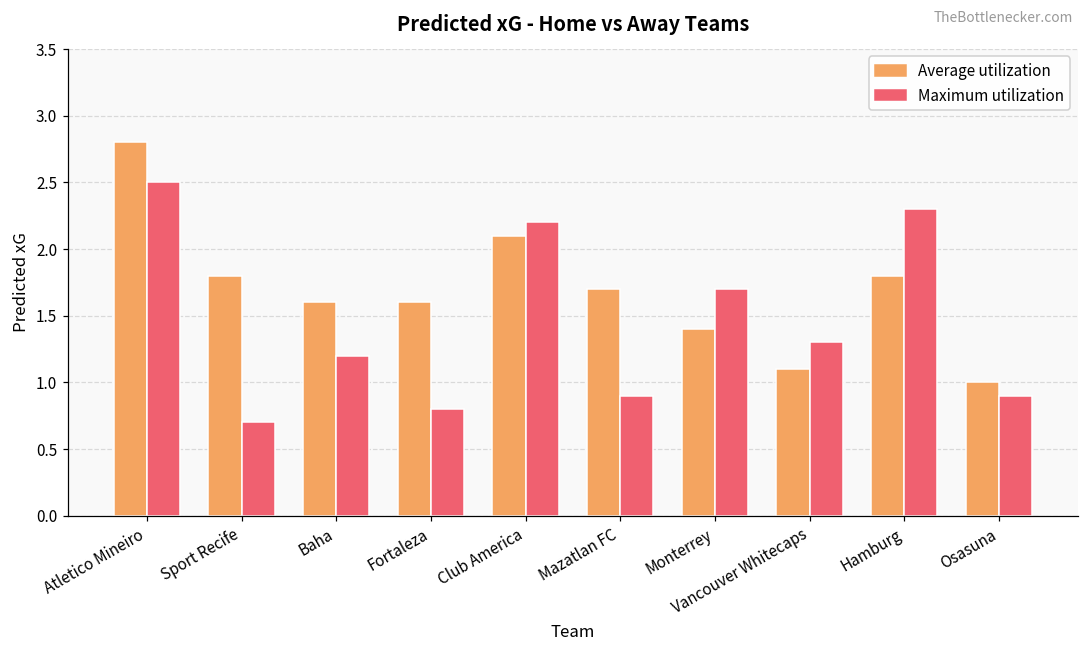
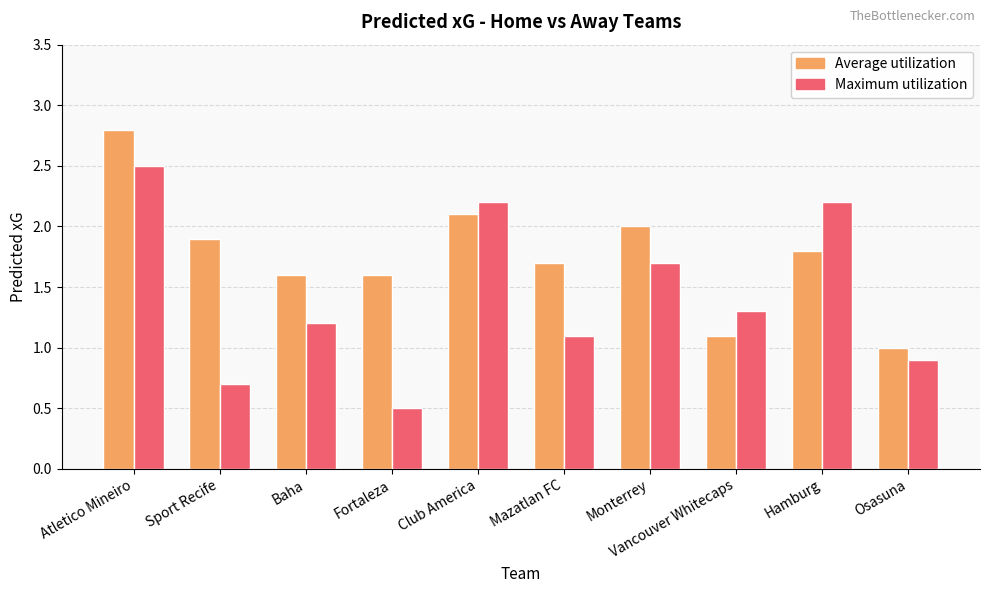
Average utilization, Sport Recife: 1.8 -> 1.9
Maximum utilization, Fortaleza: 0.8 -> 0.5
Maximum utilization, Mazatlan FC: 0.9 -> 1.1
Average utilization, Monterrey: 1.4 -> 2.0
Maximum utilization, Hamburg: 2.3 -> 2.2
